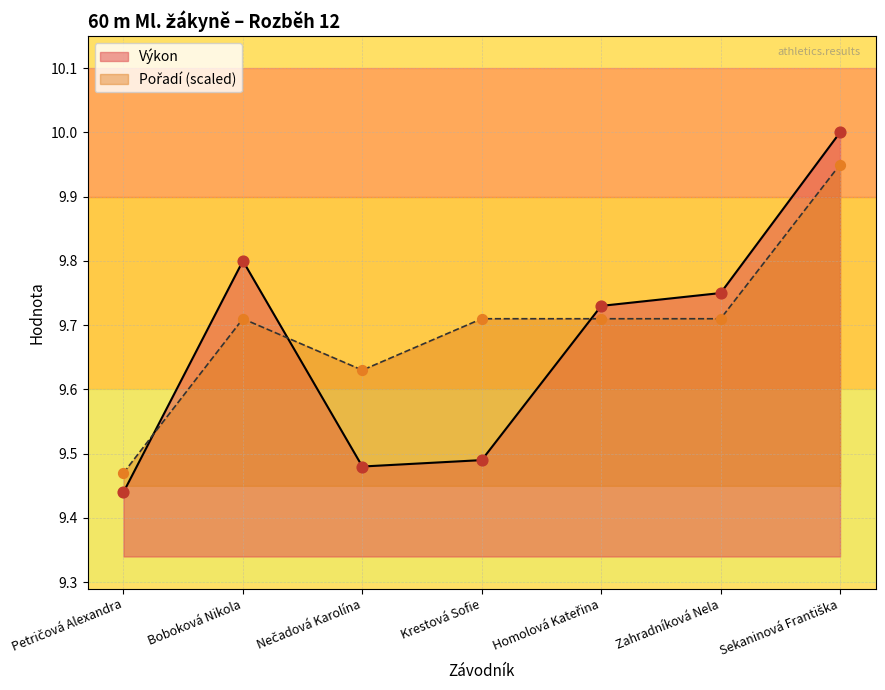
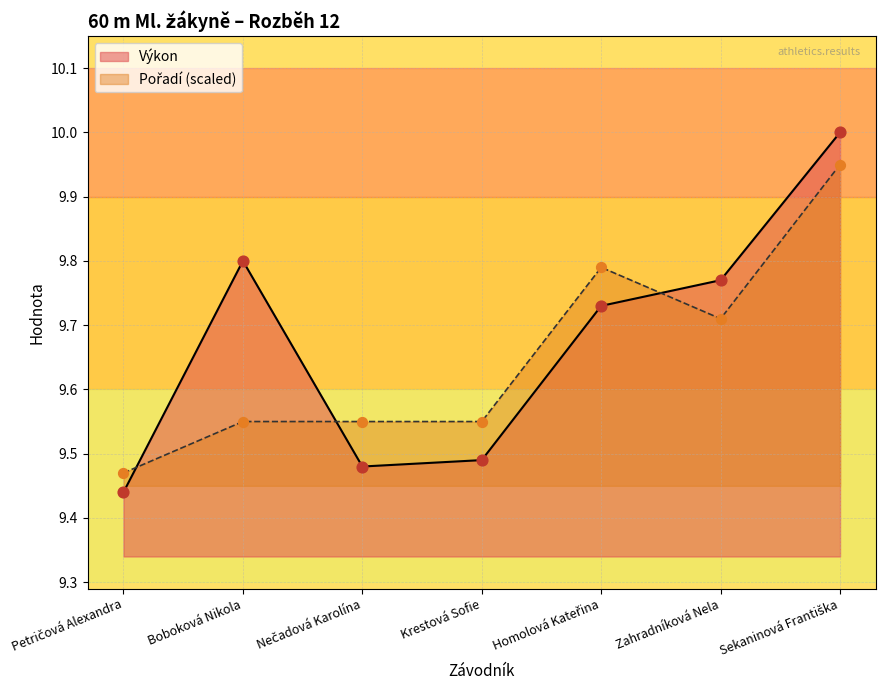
Pořadí (scaled), Boboková Nikola: 9.71 -> 9.55
Pořadí (scaled), Nečadová Karolína: 9.63 -> 9.55
Pořadí (scaled), Krestová Sofie: 9.71 -> 9.55
Pořadí (scaled), Homolová Kateřina: 9.71 -> 9.79
Výkon, Zahradníková Nela: 9.75 -> 9.77
